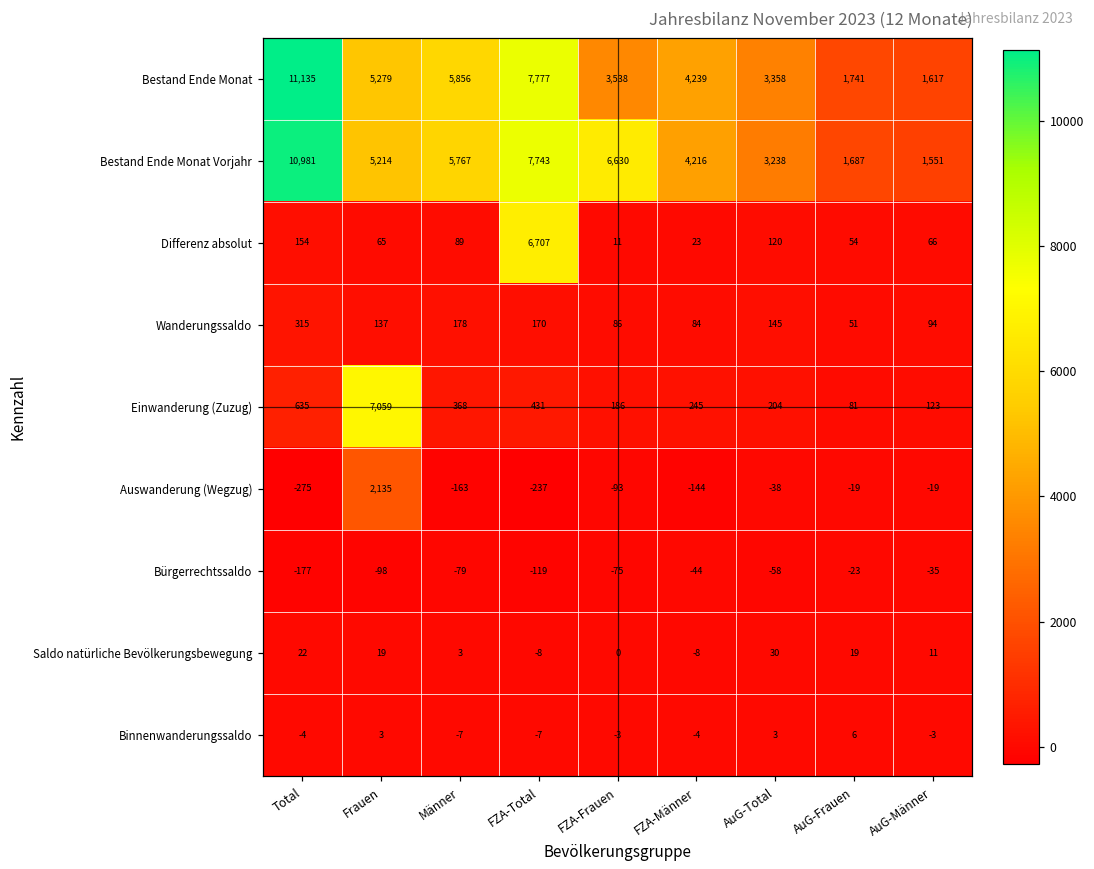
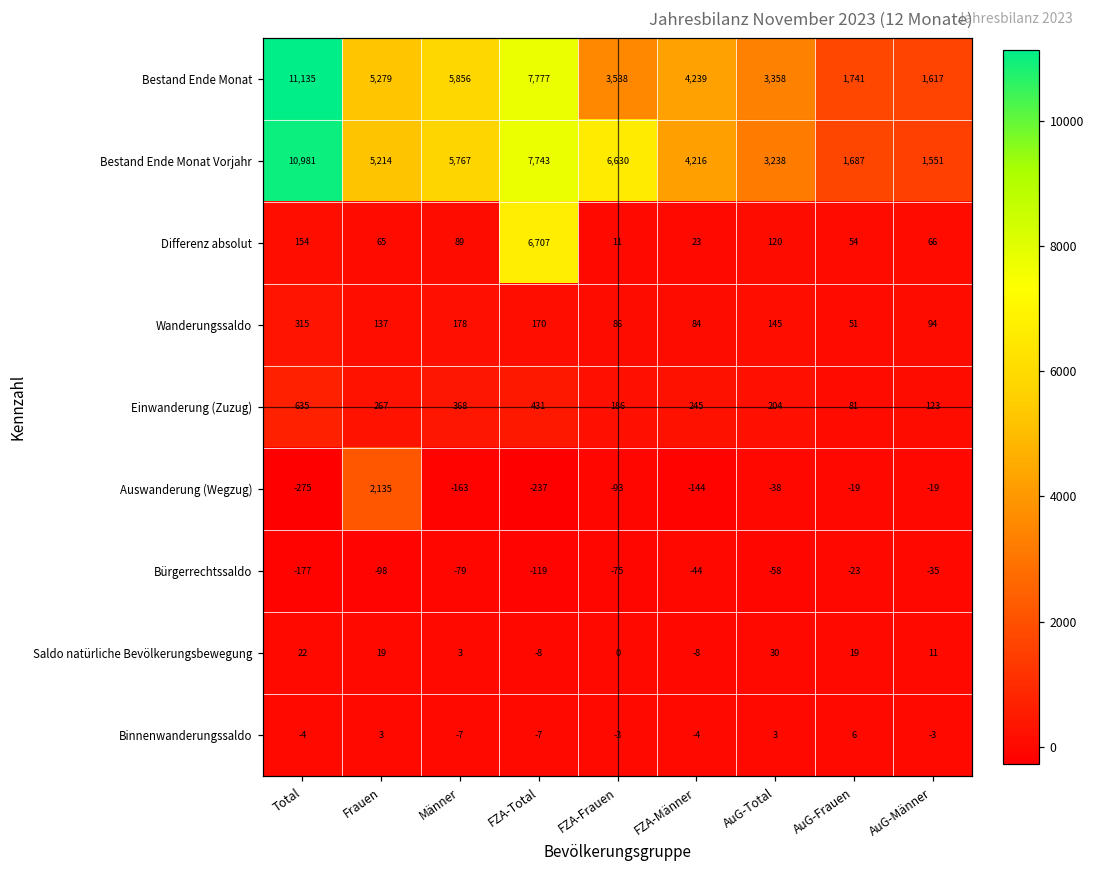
Einwanderung (Zuzug), Frauen: 7,059 -> 267
